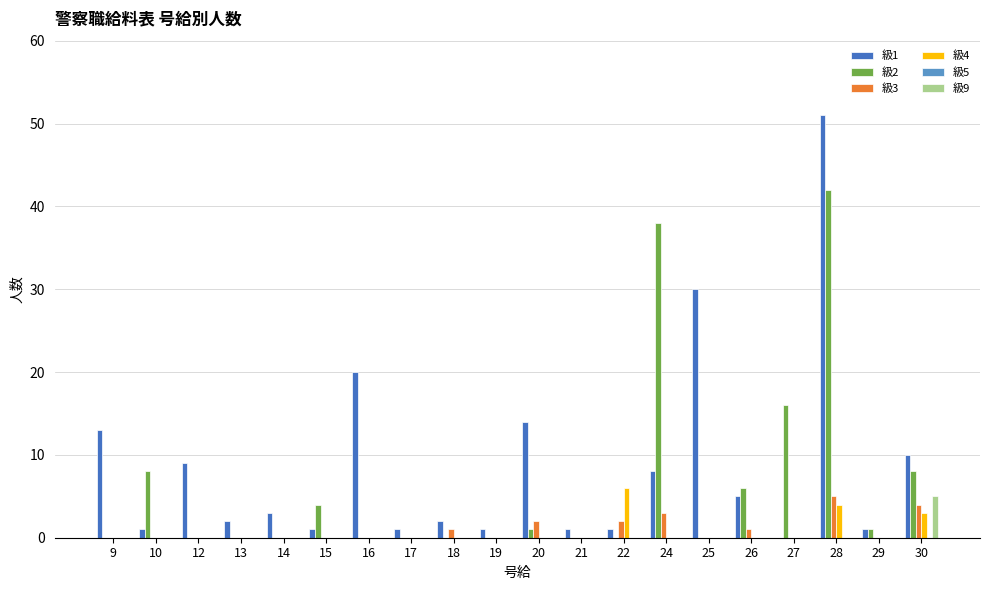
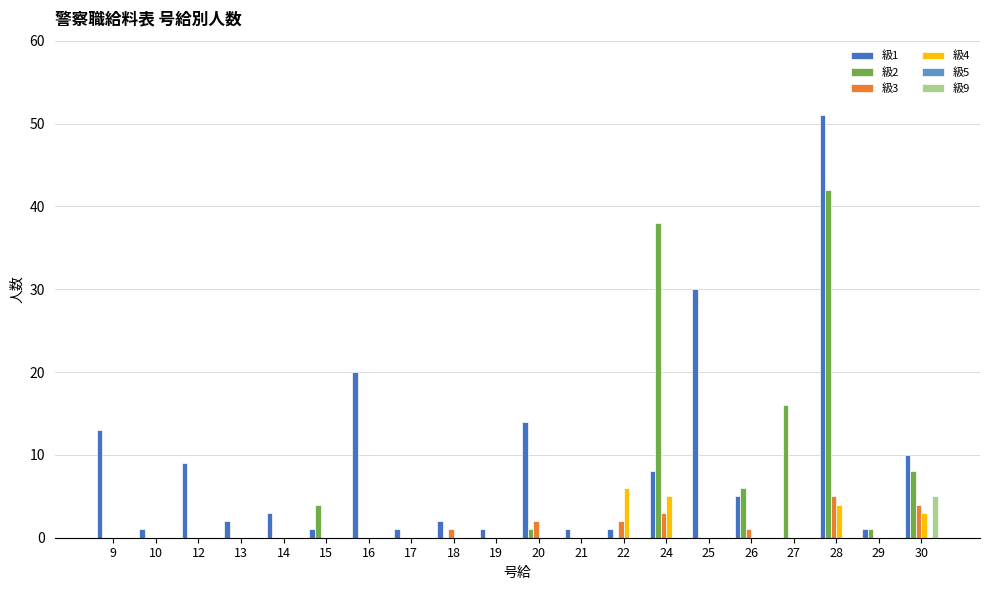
級2, 10: 8 -> 0
級4, 24: 0 -> 5
